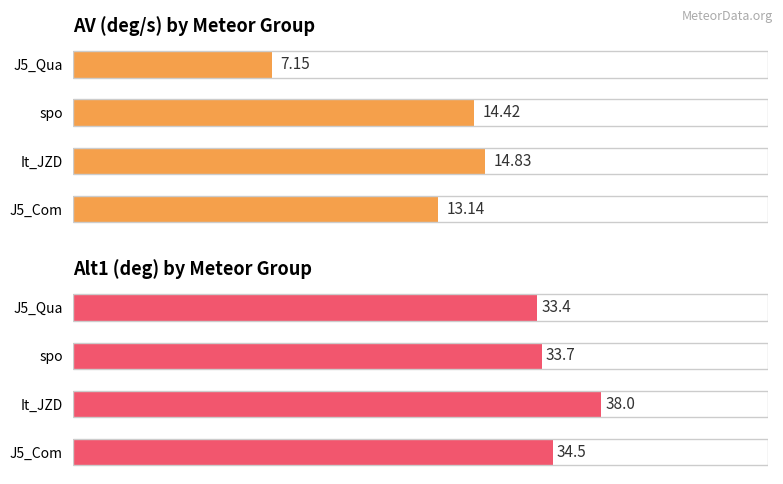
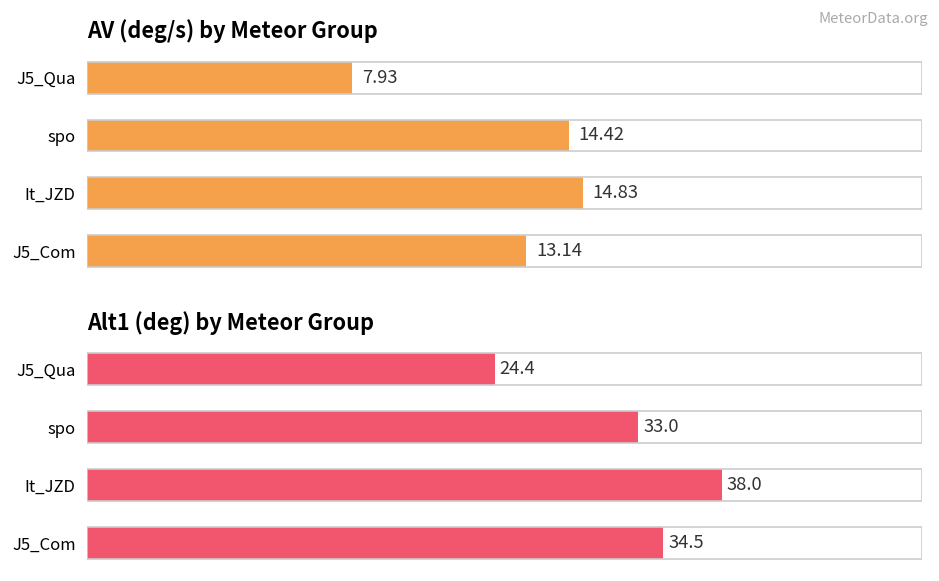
AV (deg/s) by Meteor Group, J5_Qua: 7.15 -> 7.93
Alt1 (deg) by Meteor Group, J5_Qua: 33.4 -> 24.4
Alt1 (deg) by Meteor Group, spo: 33.7 -> 33.0
